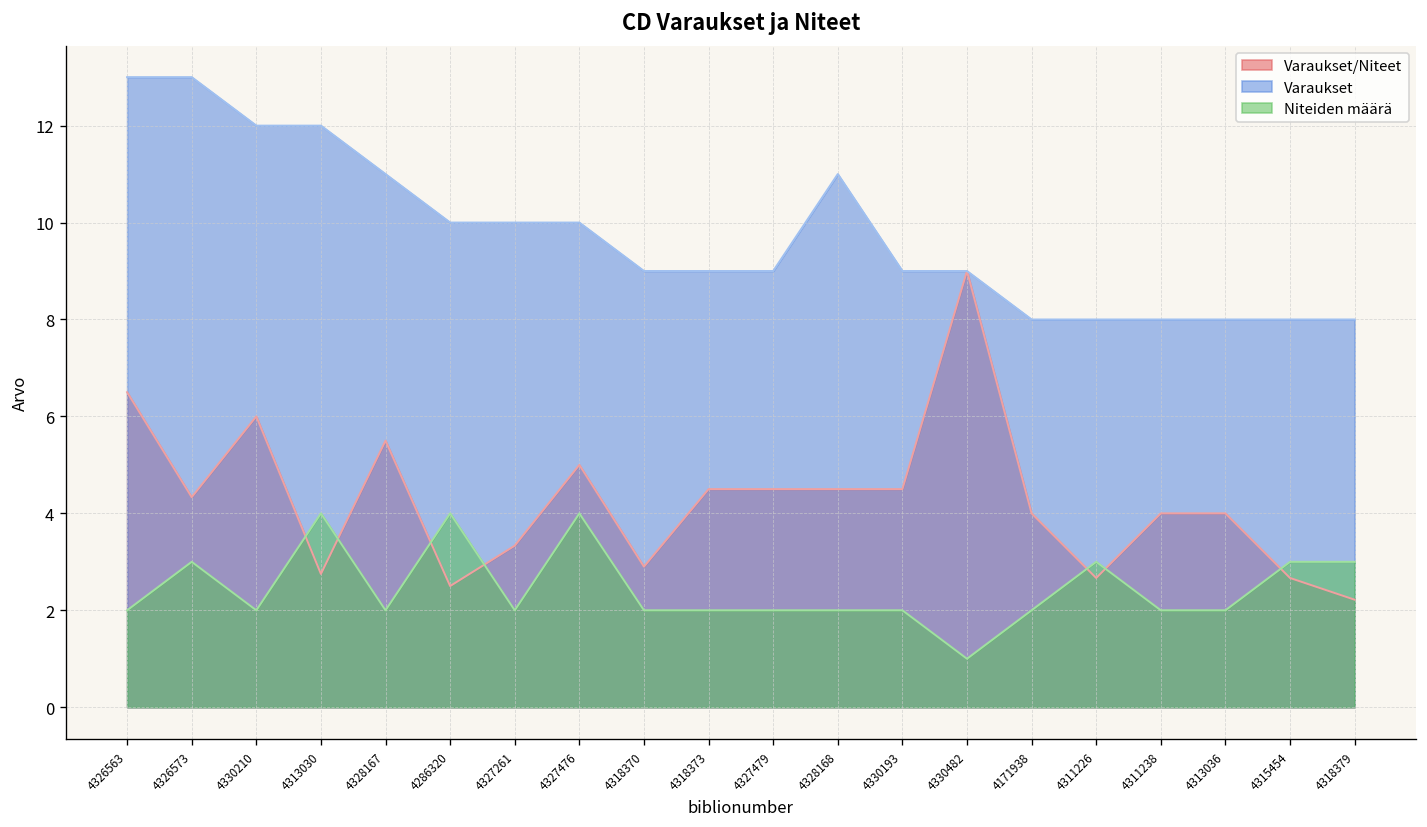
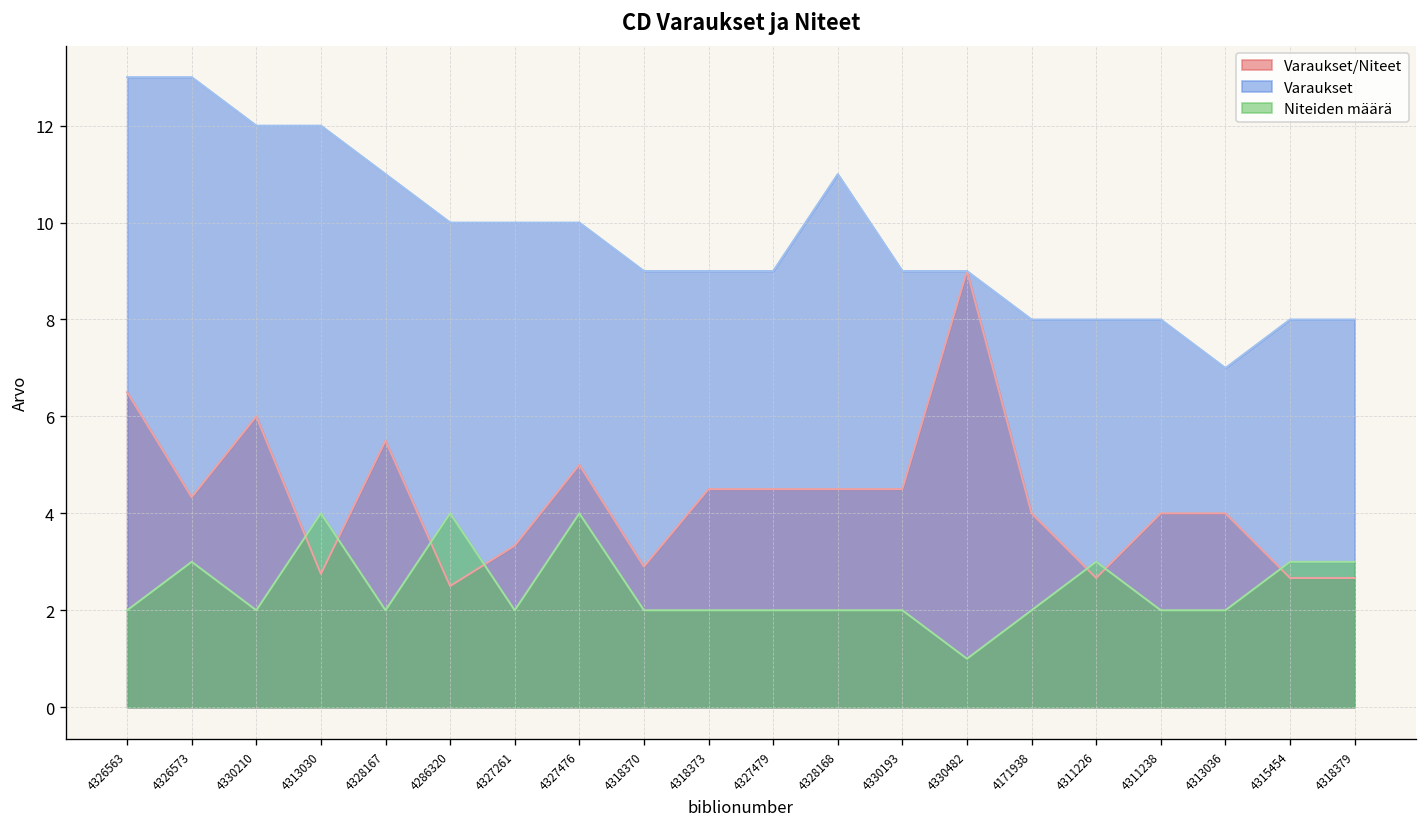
Varaukset, 4313036: 8 -> 7
Varaukset/Niteet, 4318379: 2.2 -> 2.7
